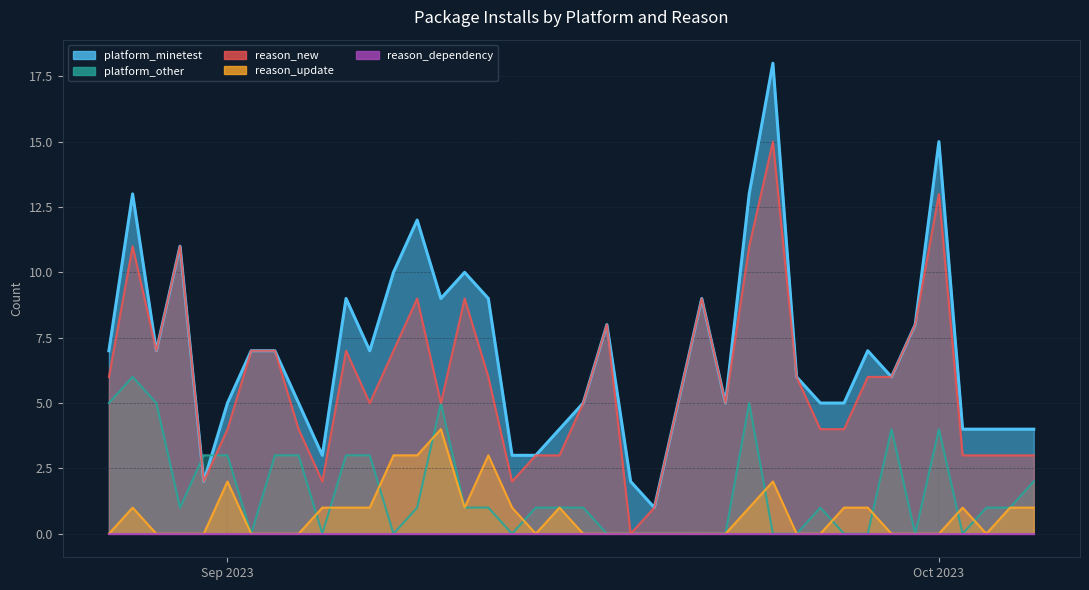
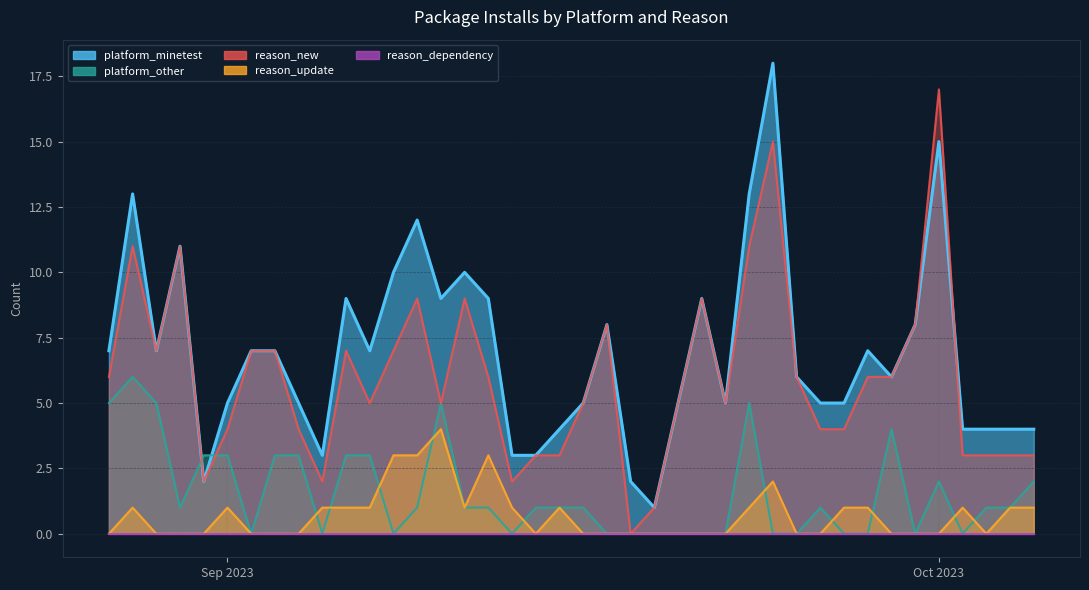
reason_update, Sep 2023: 2 -> 1
platform_other, Oct 2023: 4 -> 2
reason_new, Oct 2023: 13 -> 17
